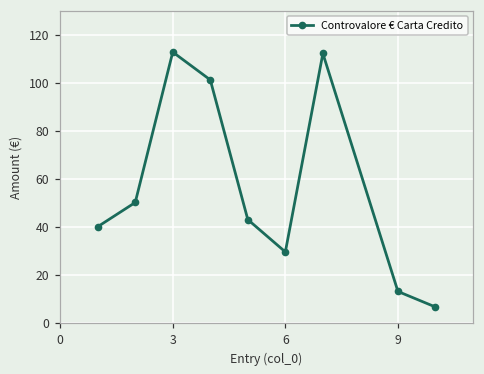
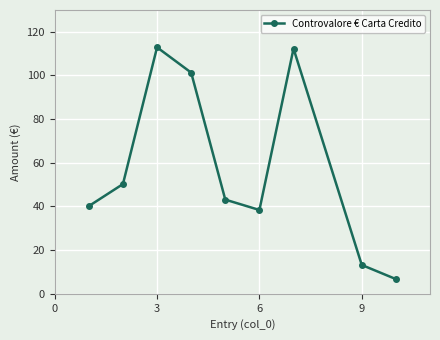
6: 30 -> 38
